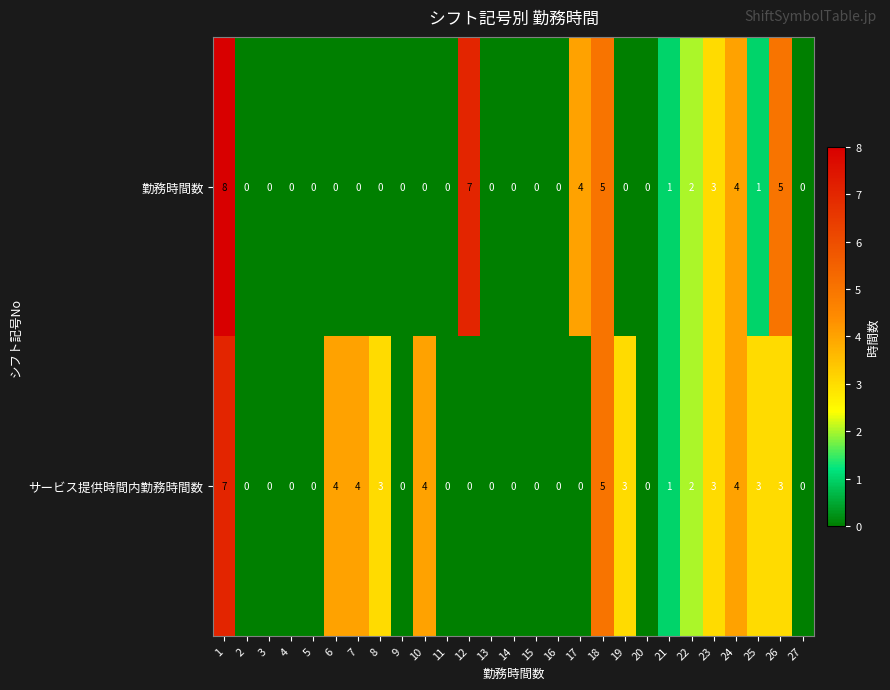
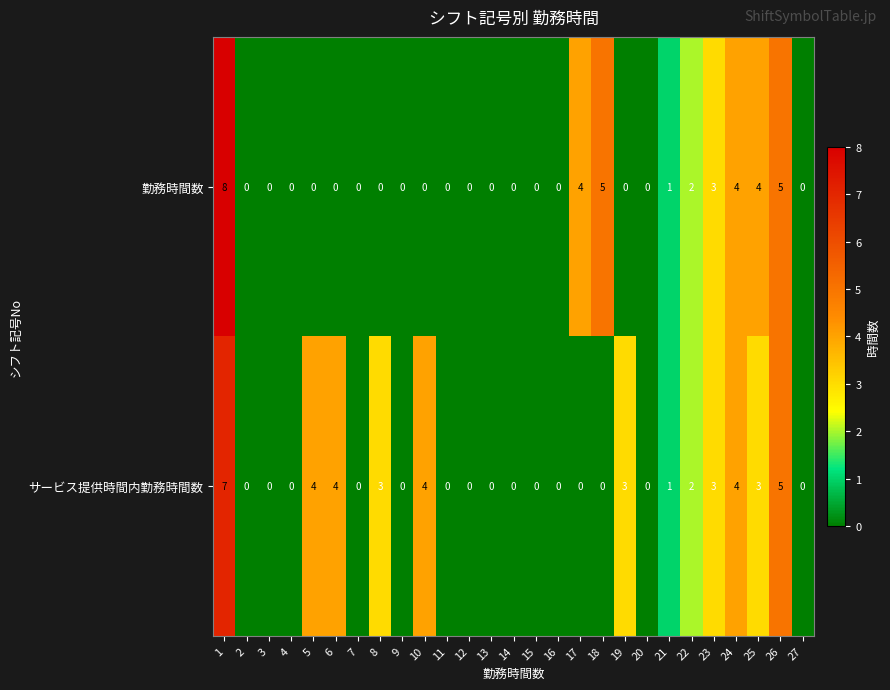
勤務時間数, 12: 7 -> 0
勤務時間数, 25: 1 -> 4
サービス提供時間内勤務時間数, 5: 0 -> 4
サービス提供時間内勤務時間数, 7: 4 -> 0
サービス提供時間内勤務時間数, 18: 5 -> 0
サービス提供時間内勤務時間数, 26: 3 -> 5
